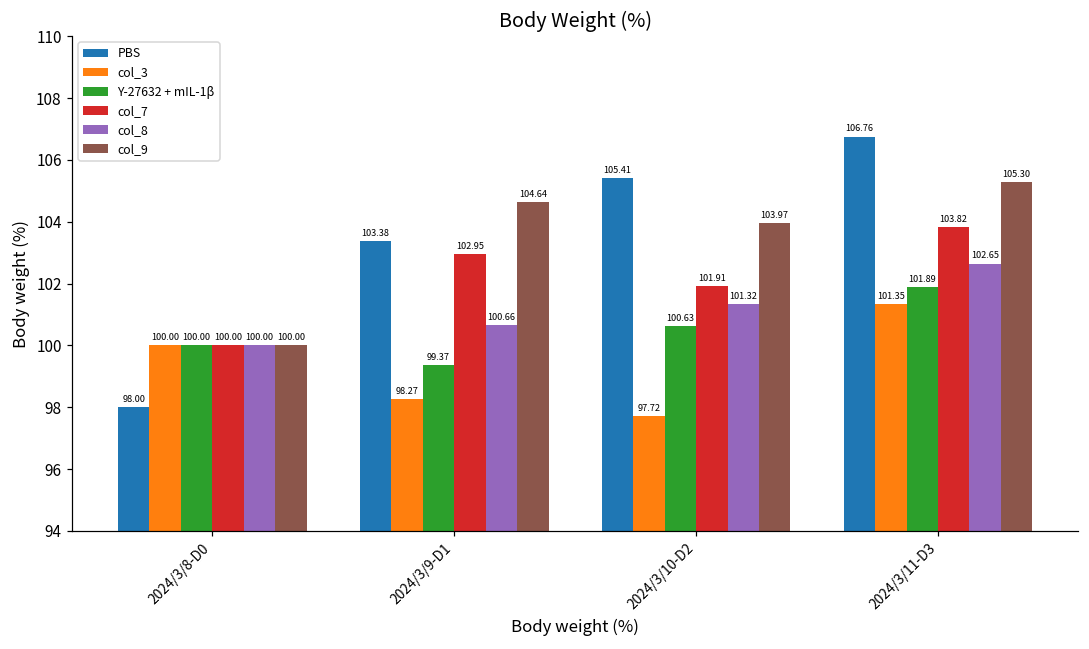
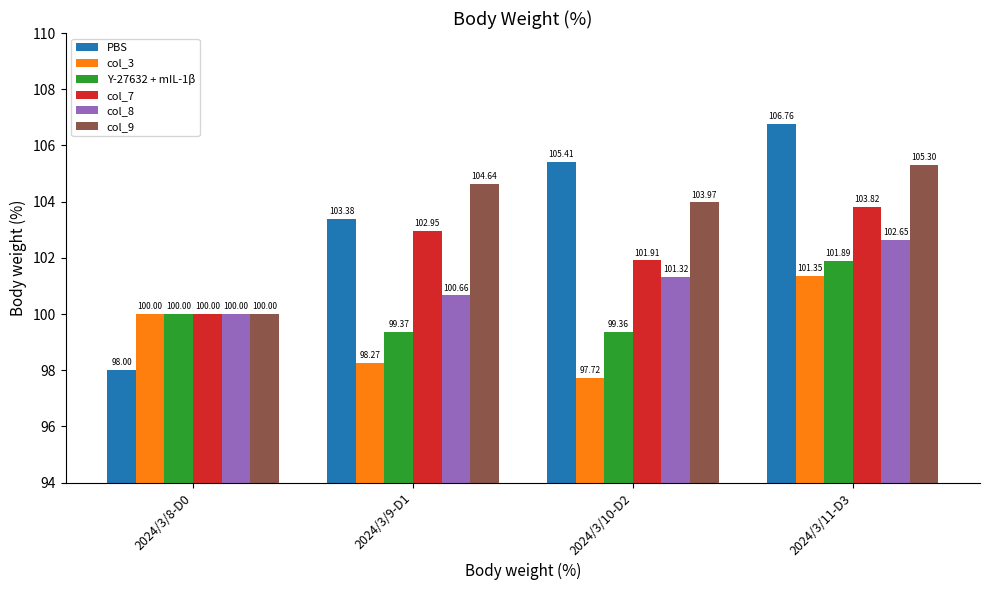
Y-27632 + mIL-1β, 2024/3/10-D2: 100.63 -> 99.36
